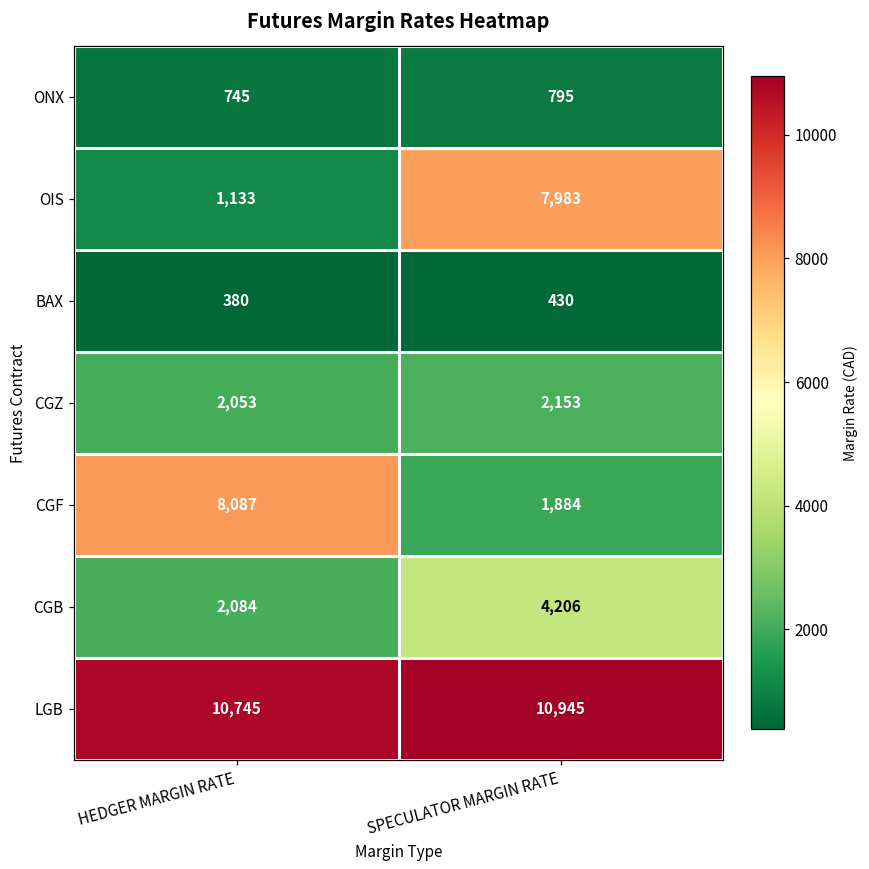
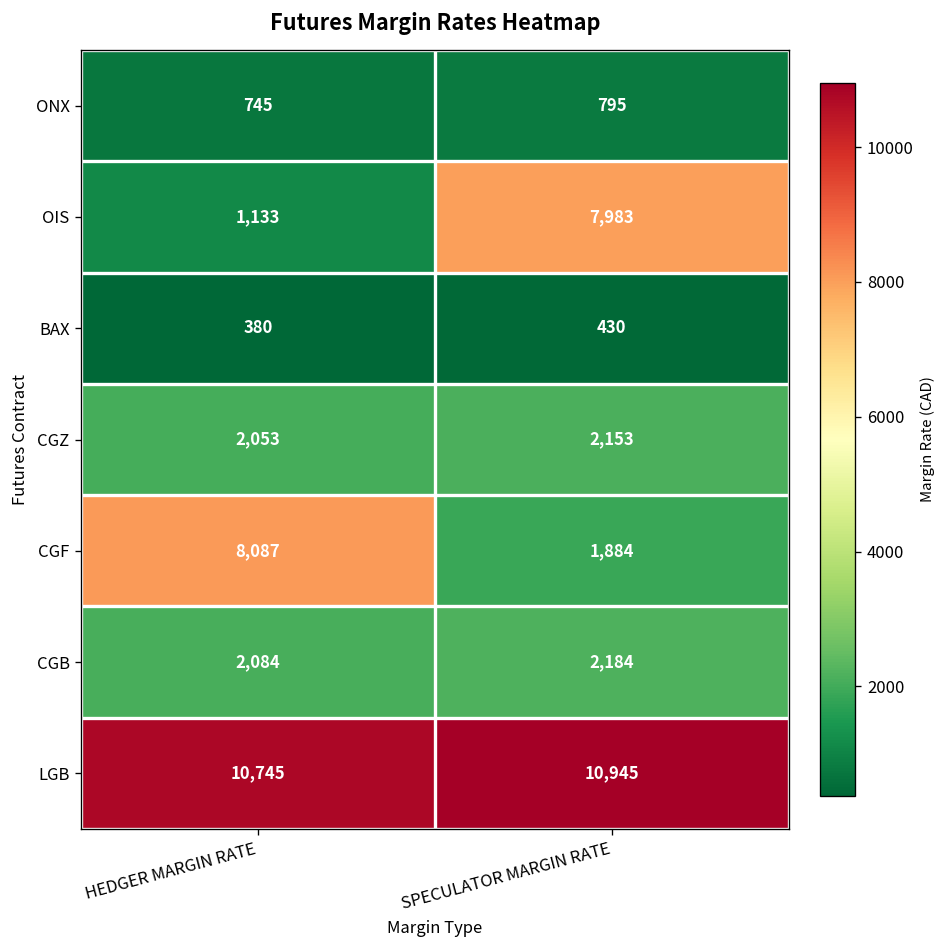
CGB, SPECULATOR MARGIN RATE: 4,206 -> 2,184
